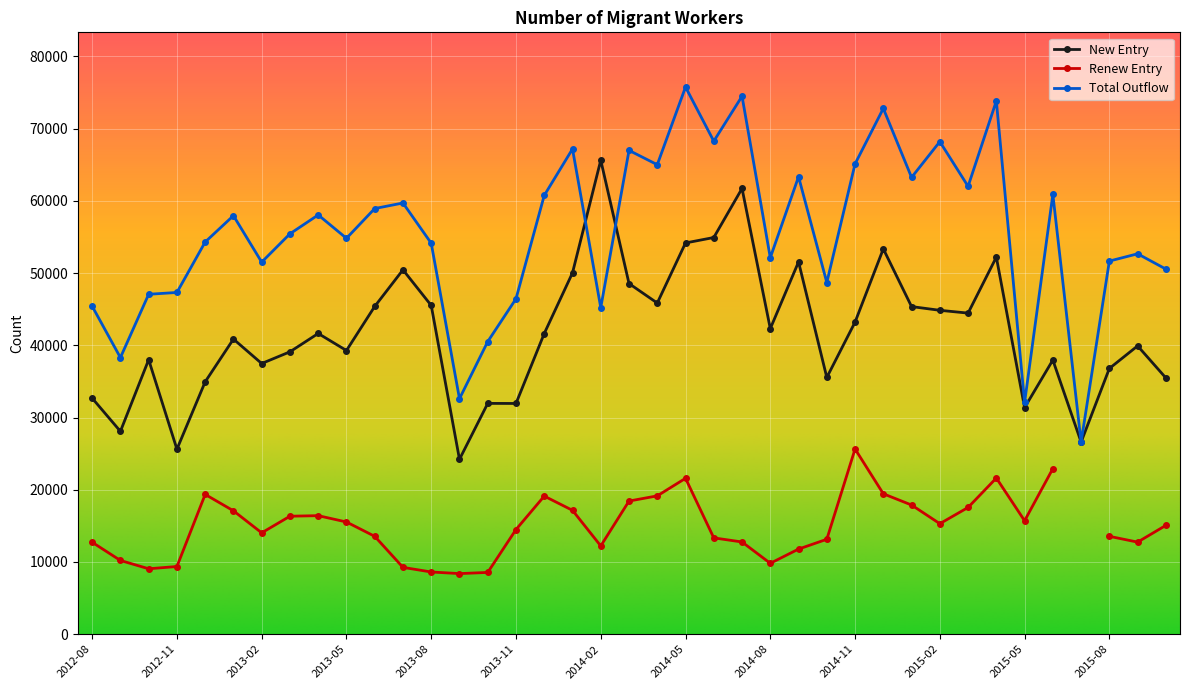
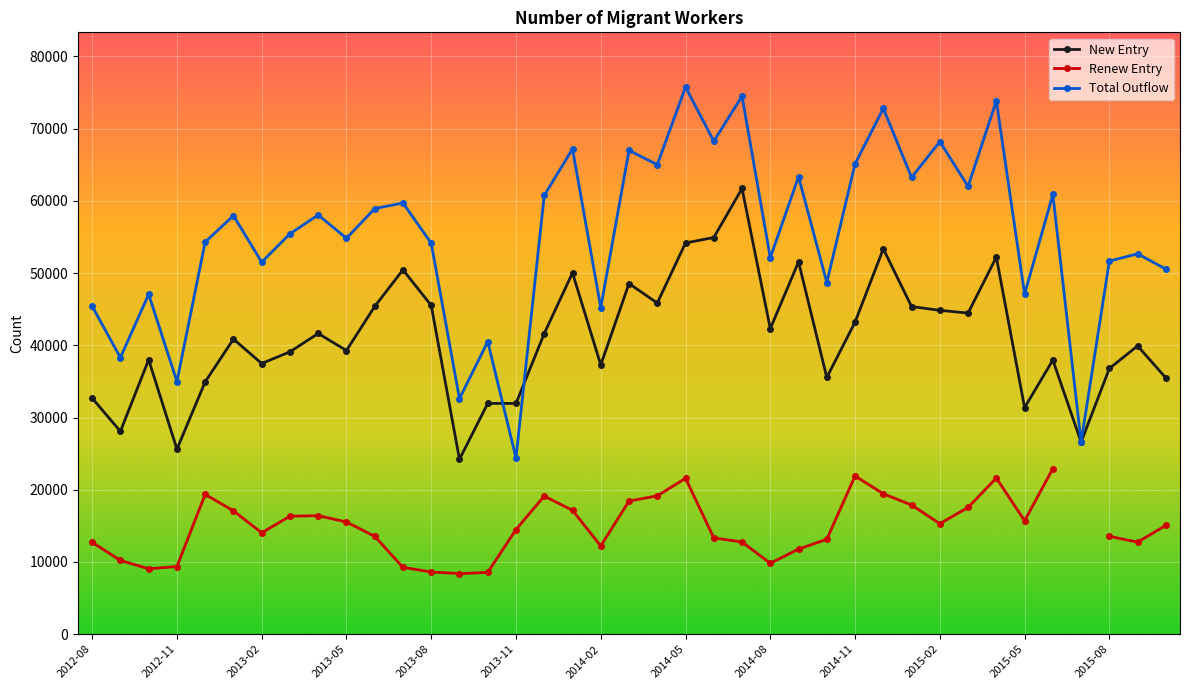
Total Outflow, 2012-11: 47000 -> 35000
Total Outflow, 2013-11: 46000 -> 24000
New Entry, 2014-02: 66000 -> 37000
Renew Entry, 2014-11: 26000 -> 22000
Total Outflow, 2015-05: 32000 -> 47000
